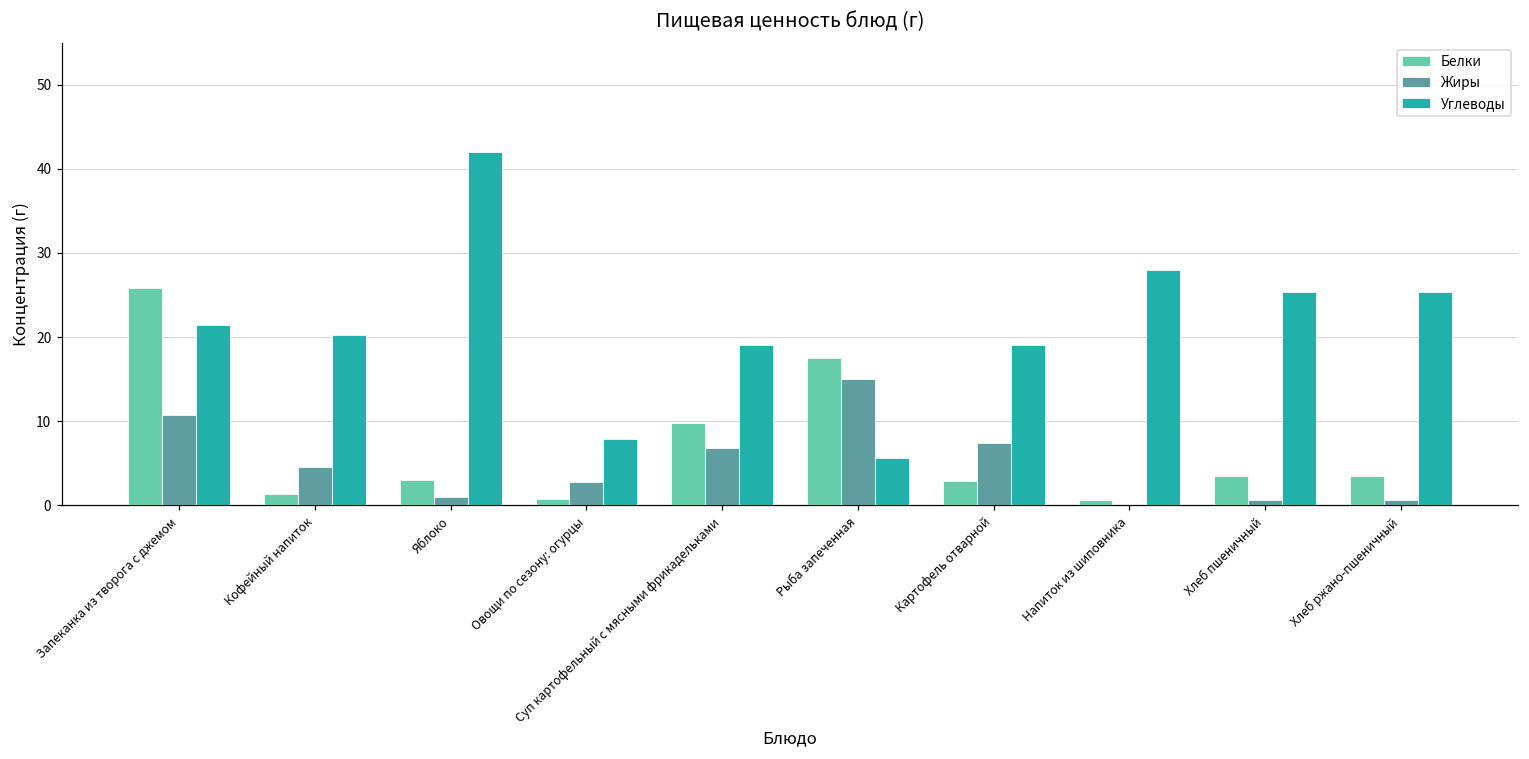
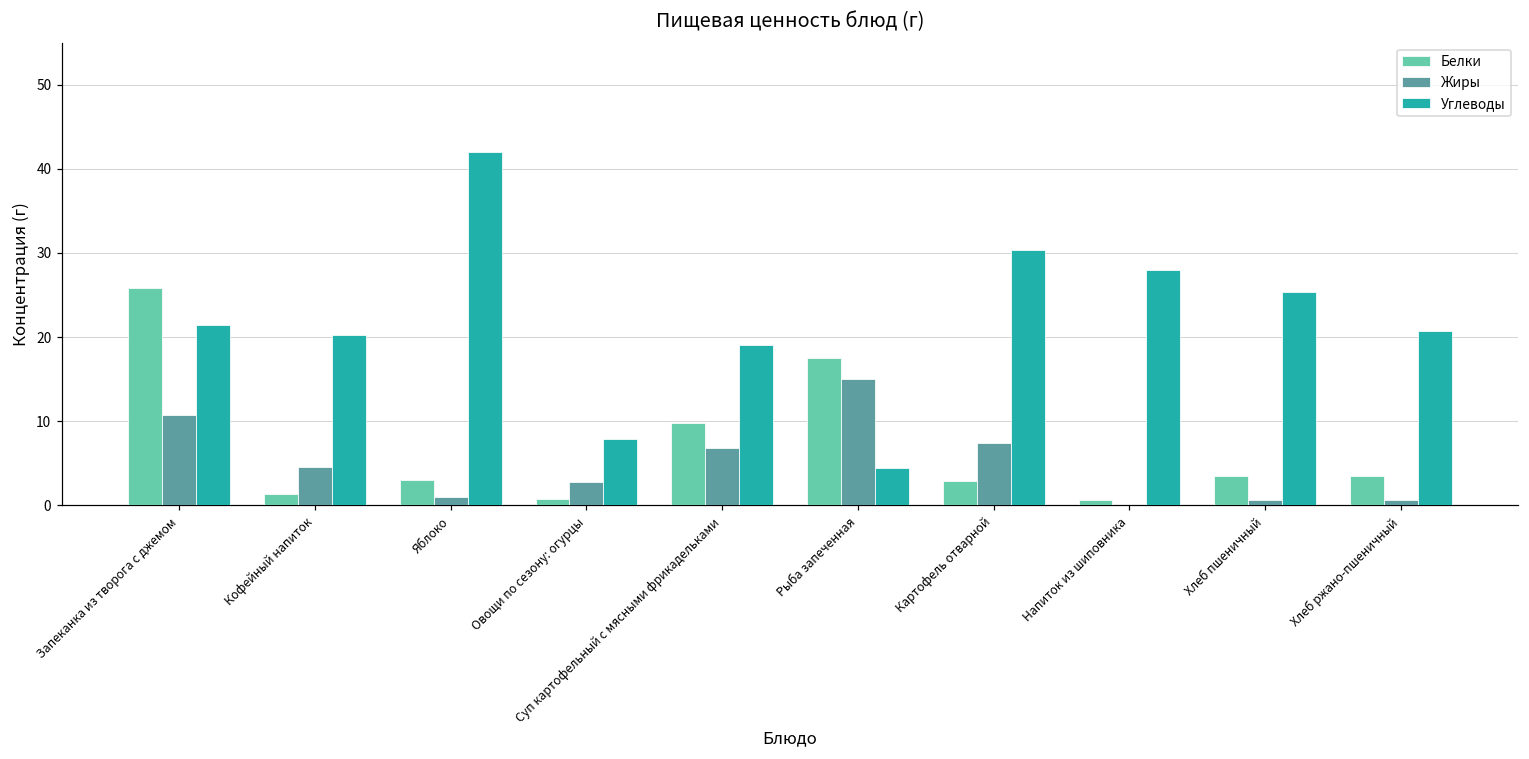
Углеводы, Рыба запеченная: 6 -> 5
Углеводы, Картофель отварной: 19 -> 30
Углеводы, Хлеб ржано-пшеничный: 25 -> 21
